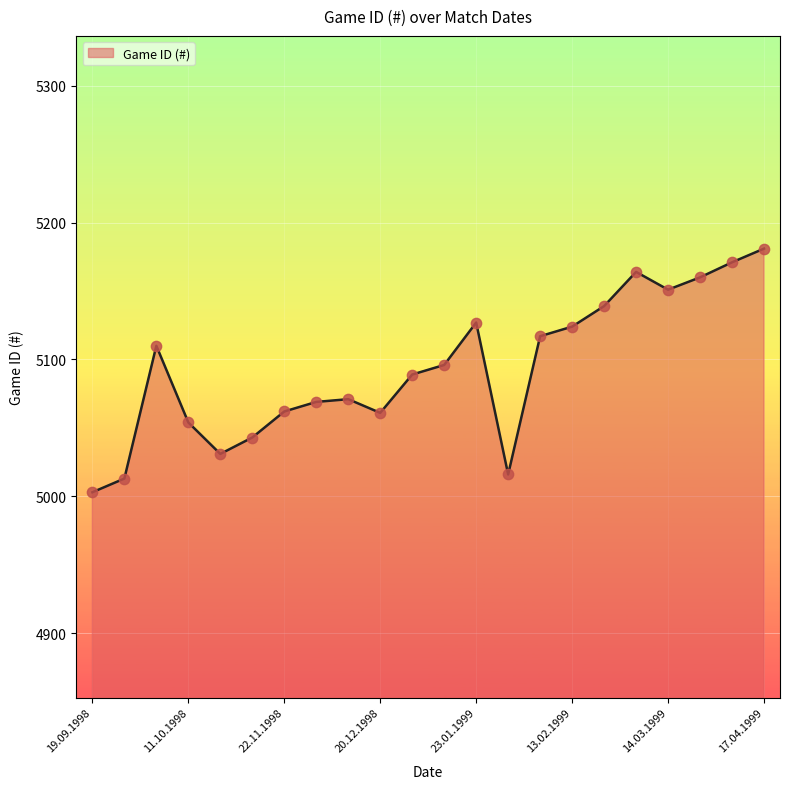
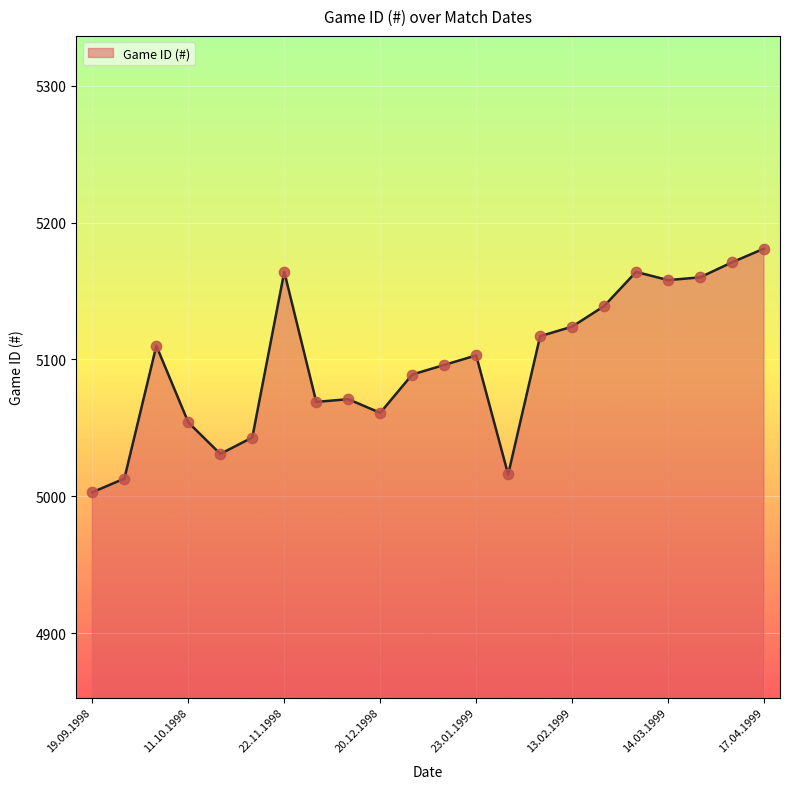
22.11.1998: 5062 -> 5164
23.01.1999: 5127 -> 5103
14.03.1999: 5151 -> 5158
